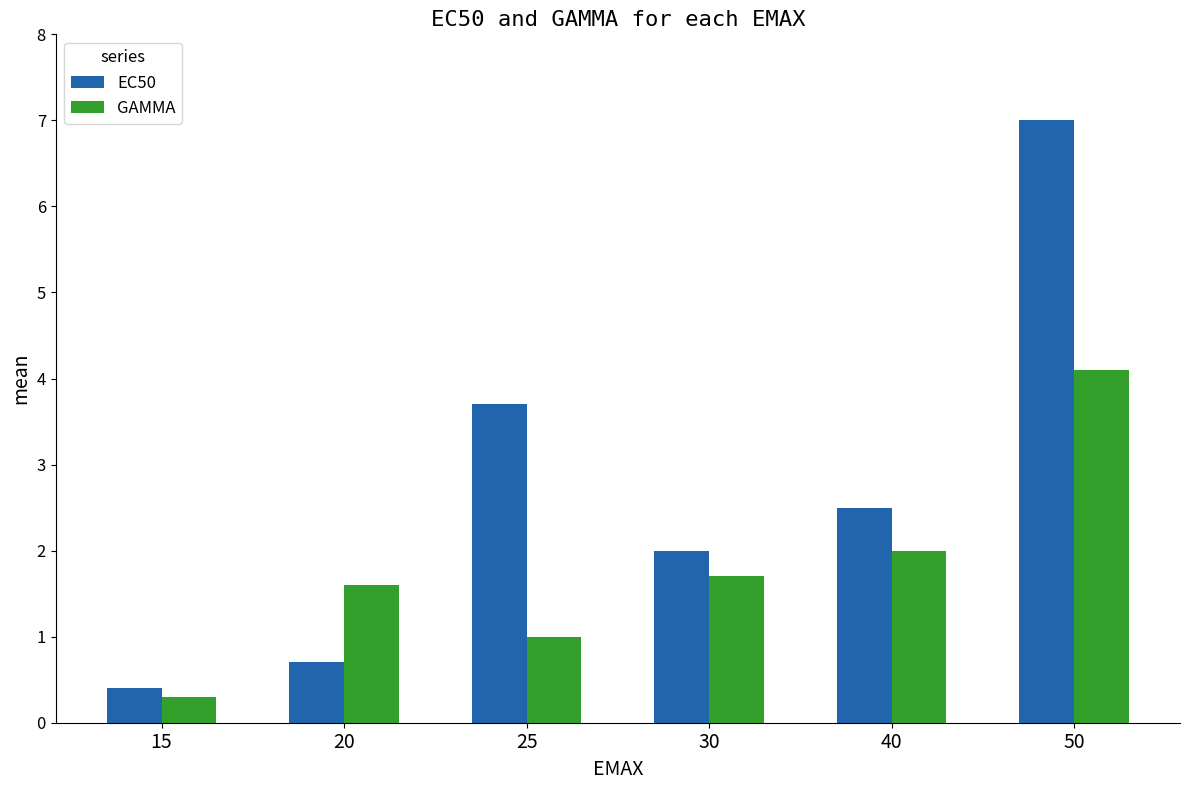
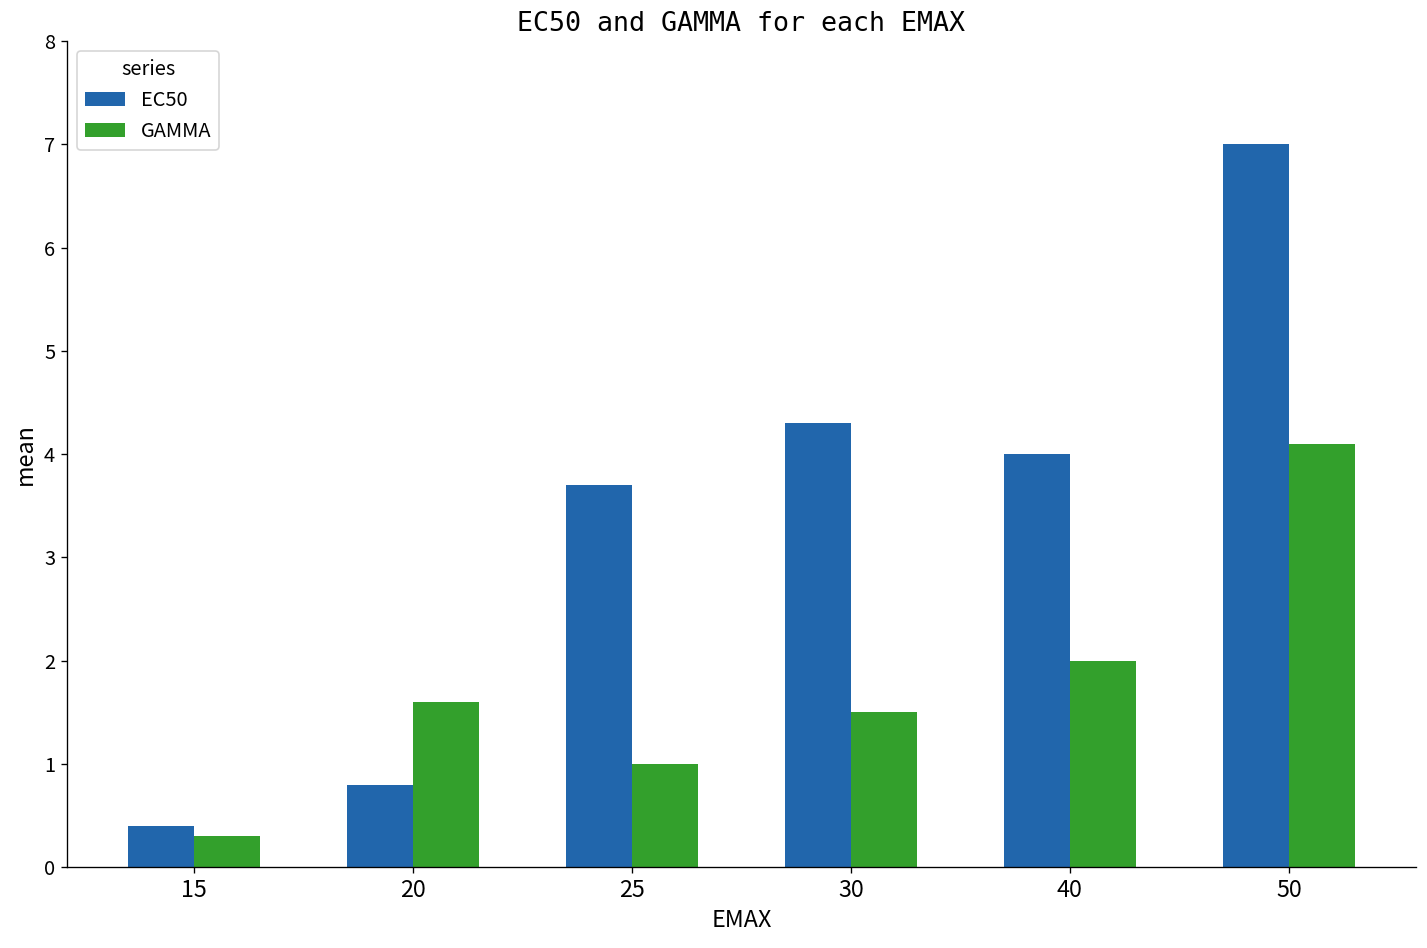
EC50, 20: 0.7 -> 0.8
EC50, 30: 2.0 -> 4.3
GAMMA, 30: 1.7 -> 1.5
EC50, 40: 2.5 -> 4.0
